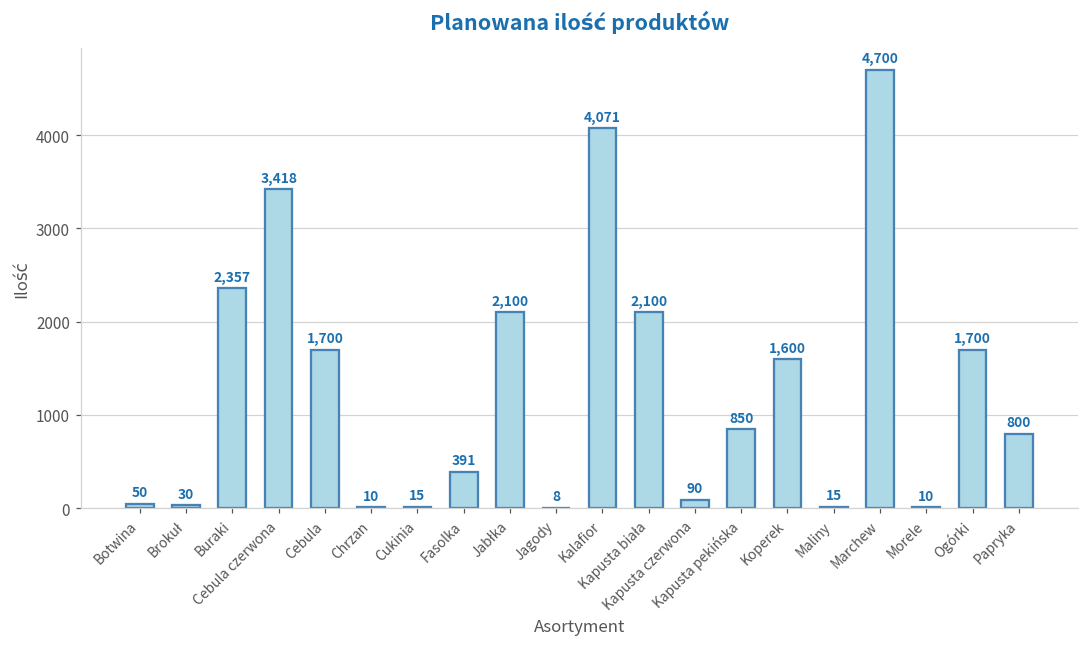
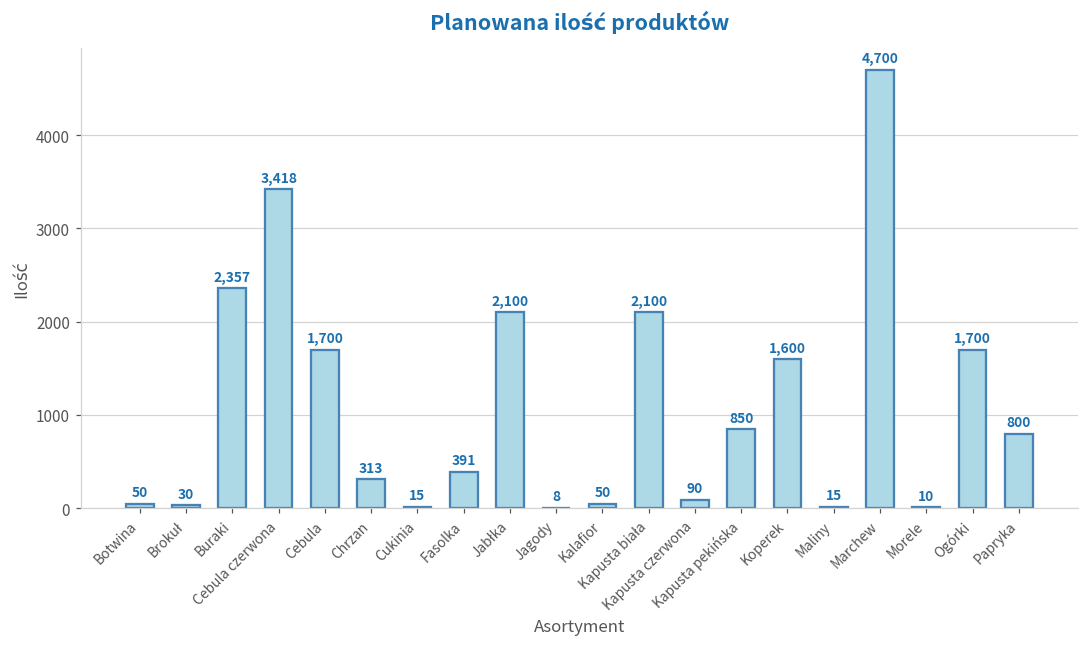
Chrzan: 10 -> 313
Kalafior: 4,071 -> 50
